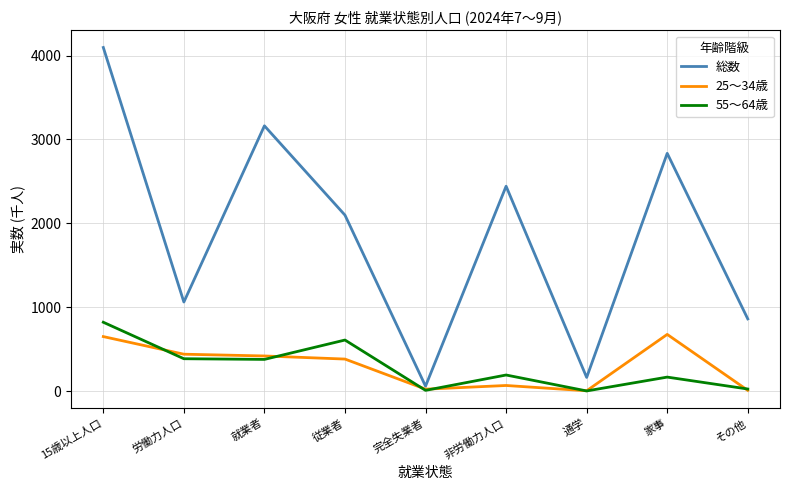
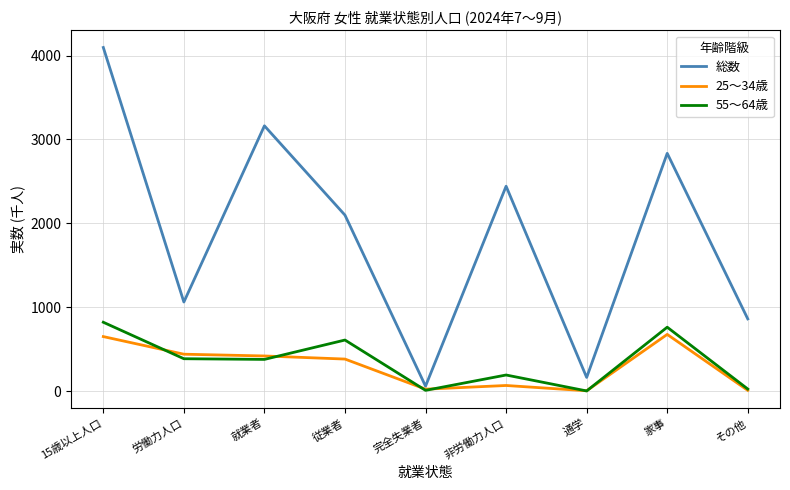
55～64歳, 家事: 200 -> 800
